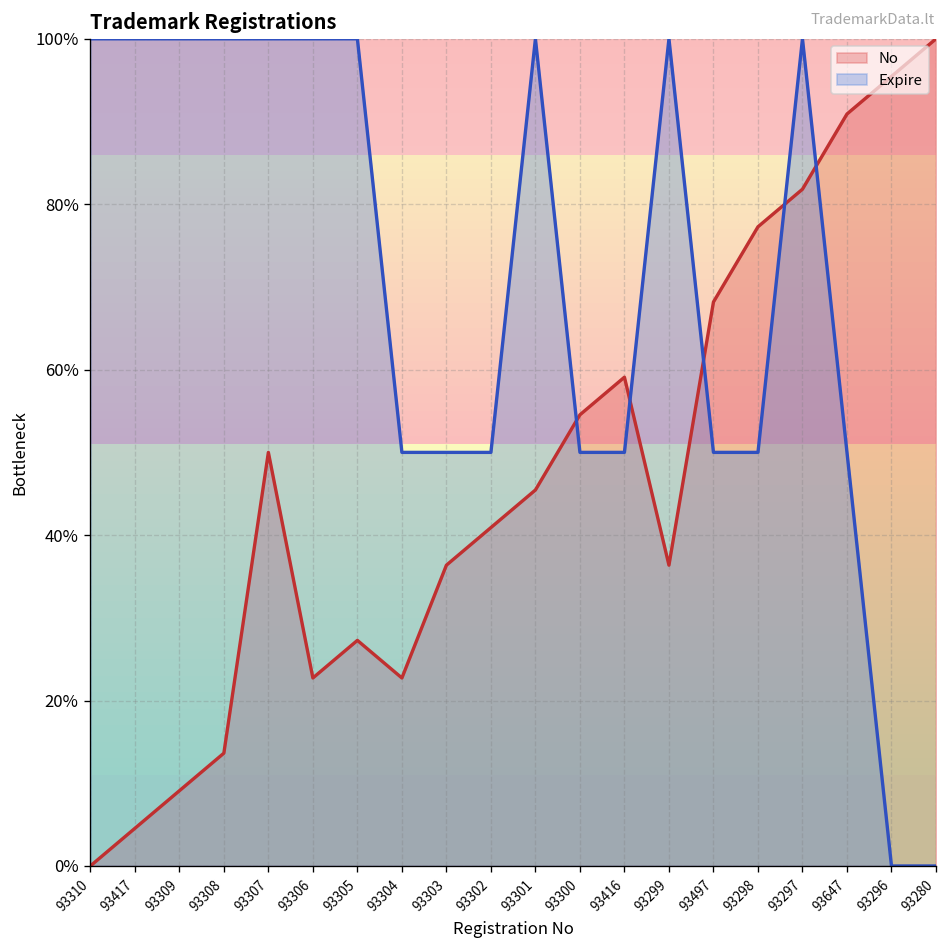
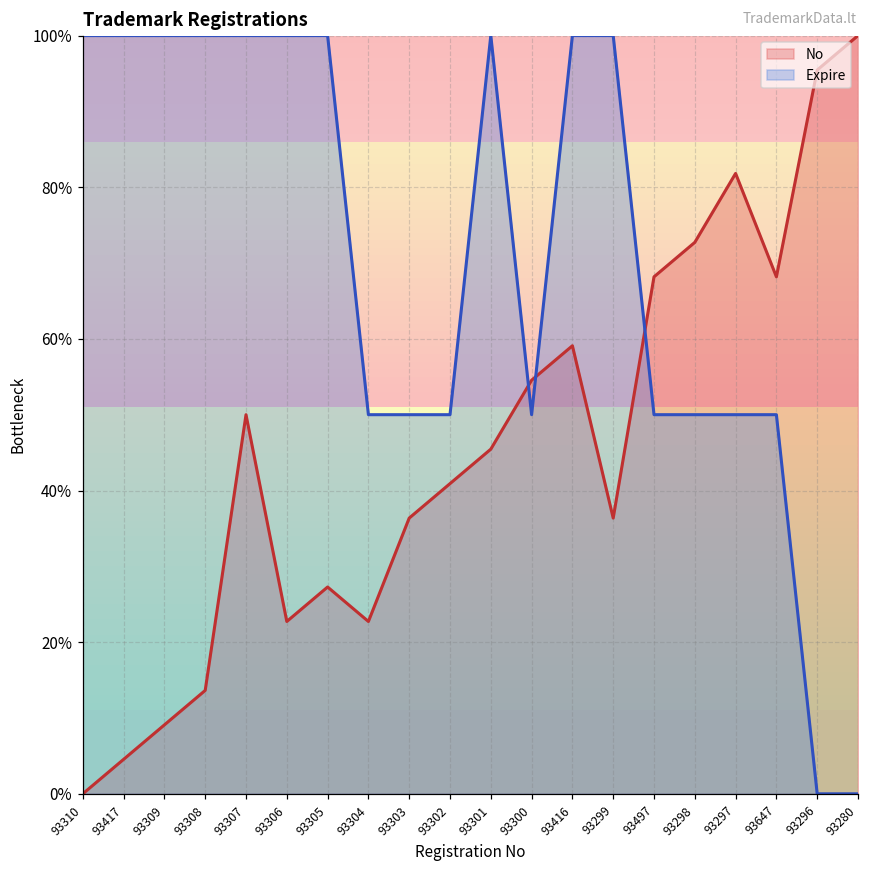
Expire, 93416: 50% -> 100%
No, 93298: 77% -> 73%
Expire, 93297: 100% -> 50%
No, 93647: 91% -> 68%
